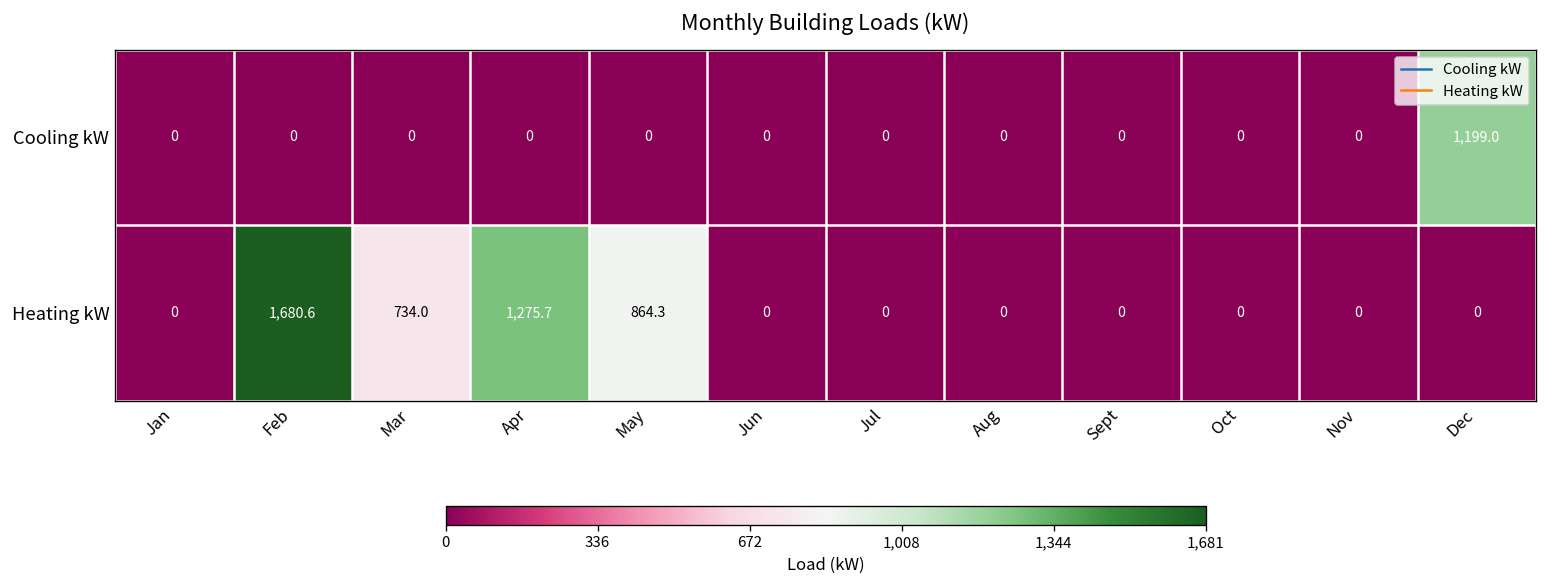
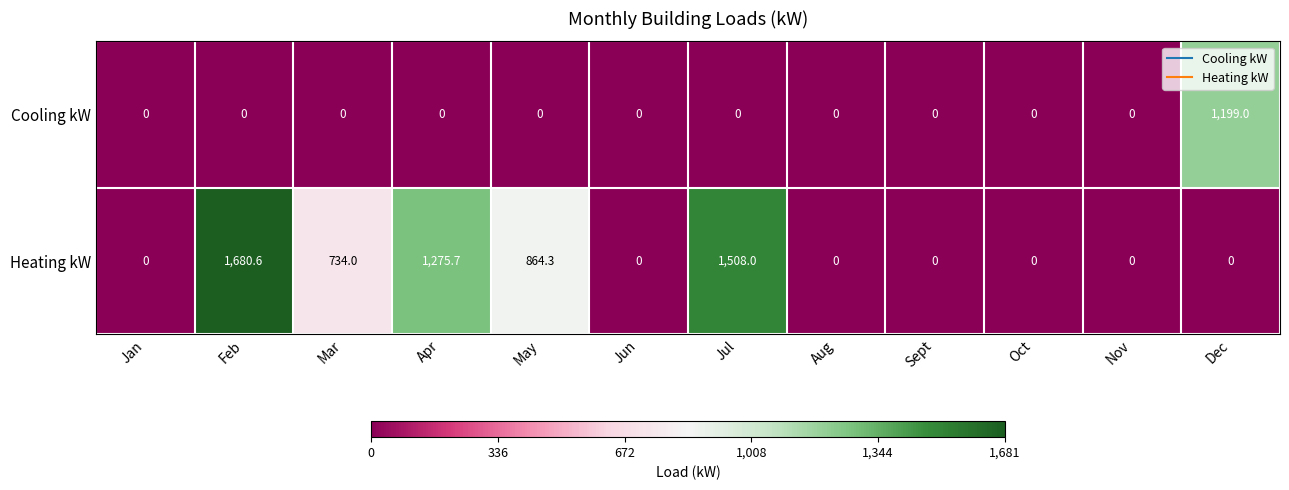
Heating kW, Jul: 0 -> 1,508.0
